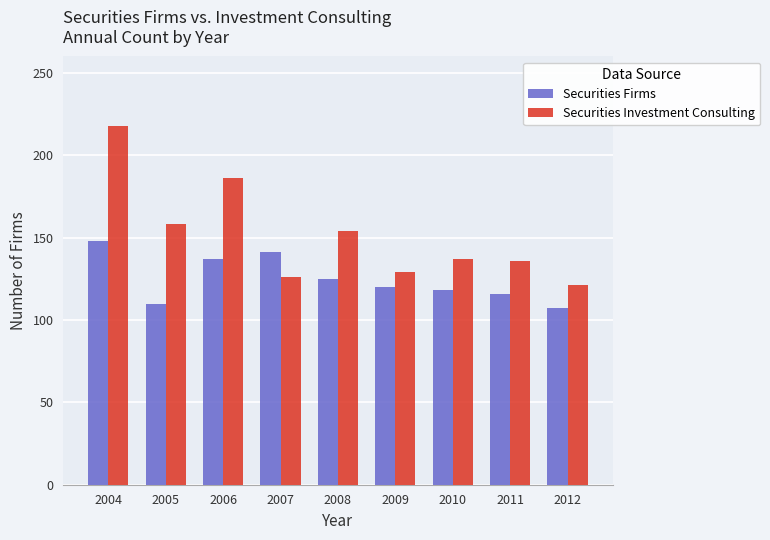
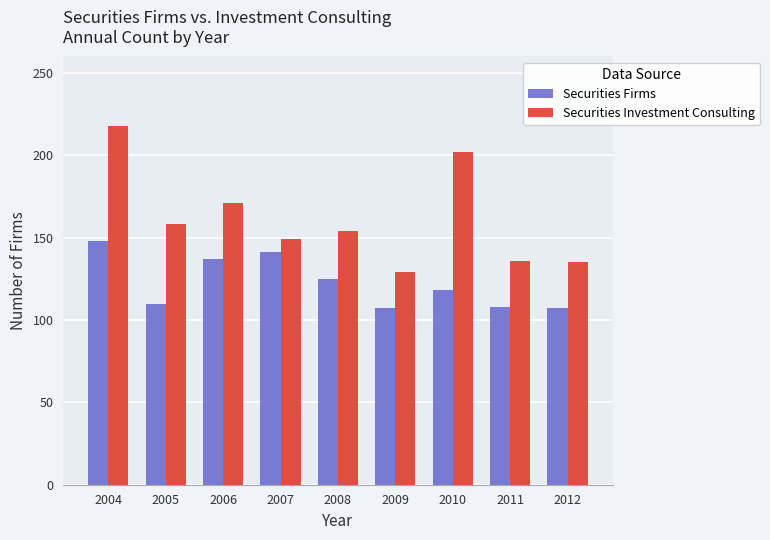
Securities Investment Consulting, 2006: 186 -> 171
Securities Investment Consulting, 2007: 126 -> 149
Securities Firms, 2009: 120 -> 107
Securities Investment Consulting, 2010: 137 -> 202
Securities Firms, 2011: 116 -> 108
Securities Investment Consulting, 2012: 121 -> 135
